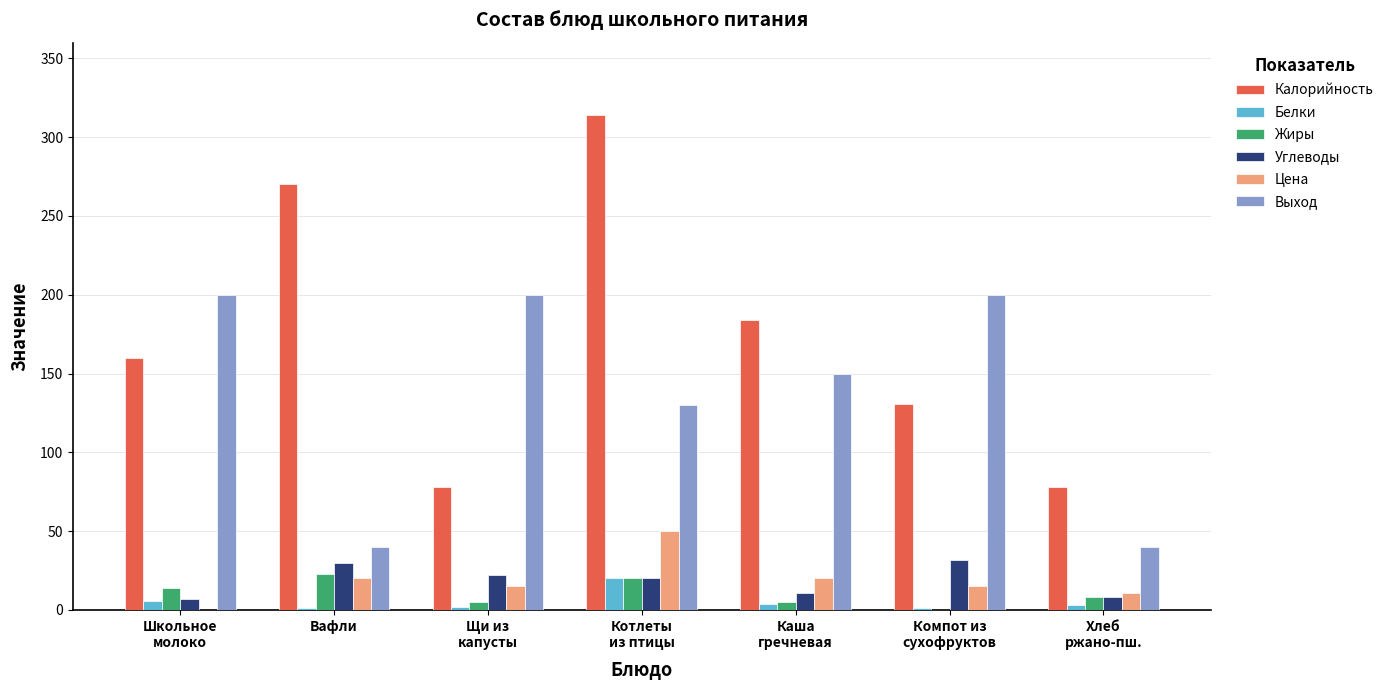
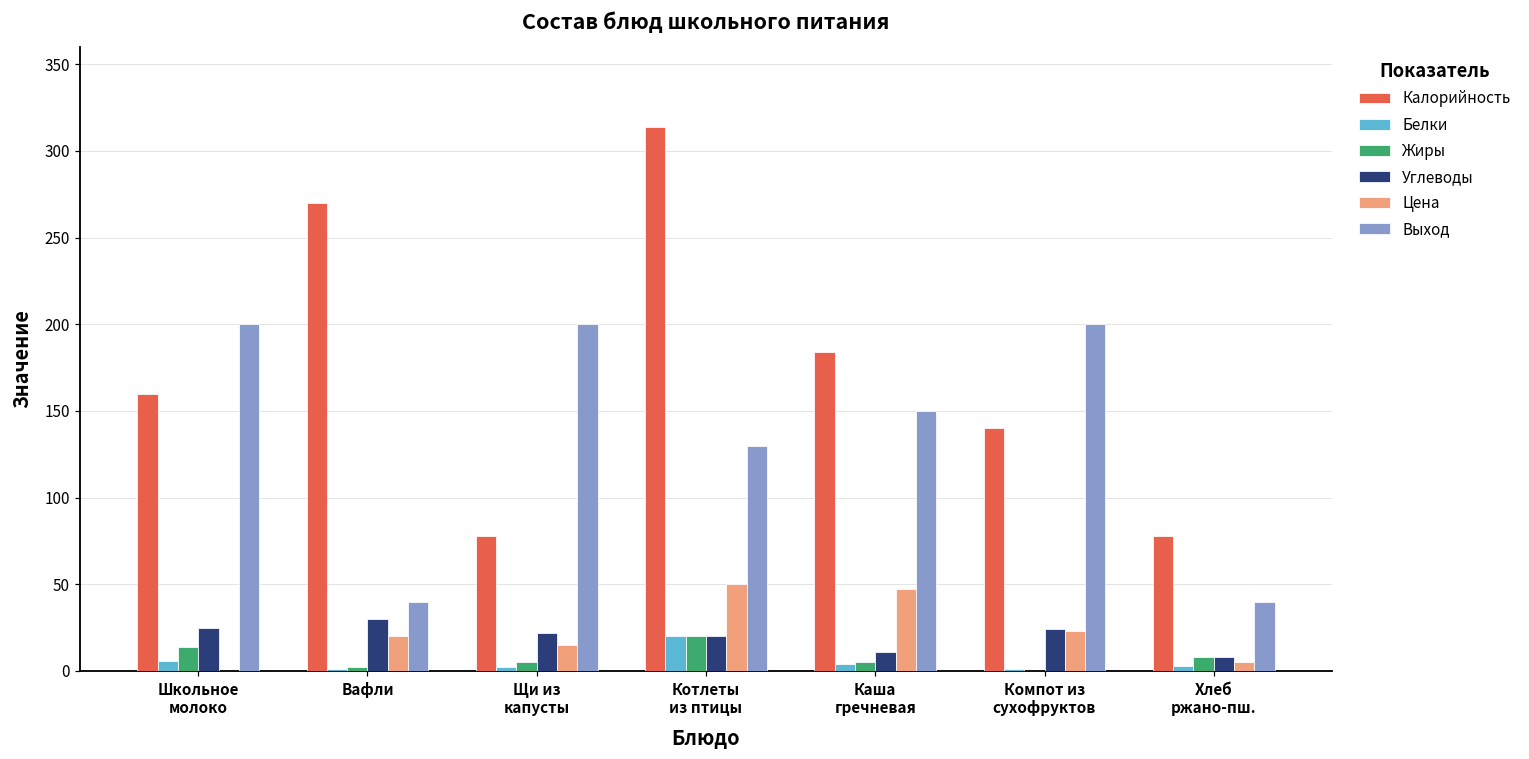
Углеводы, Школьное молоко: 7 -> 25
Жиры, Вафли: 23 -> 2
Цена, Каша гречневая: 20 -> 47
Калорийность, Компот из сухофруктов: 131 -> 140
Углеводы, Компот из сухофруктов: 32 -> 24
Цена, Компот из сухофруктов: 15 -> 23
Цена, Хлеб ржано-пш.: 11 -> 5
